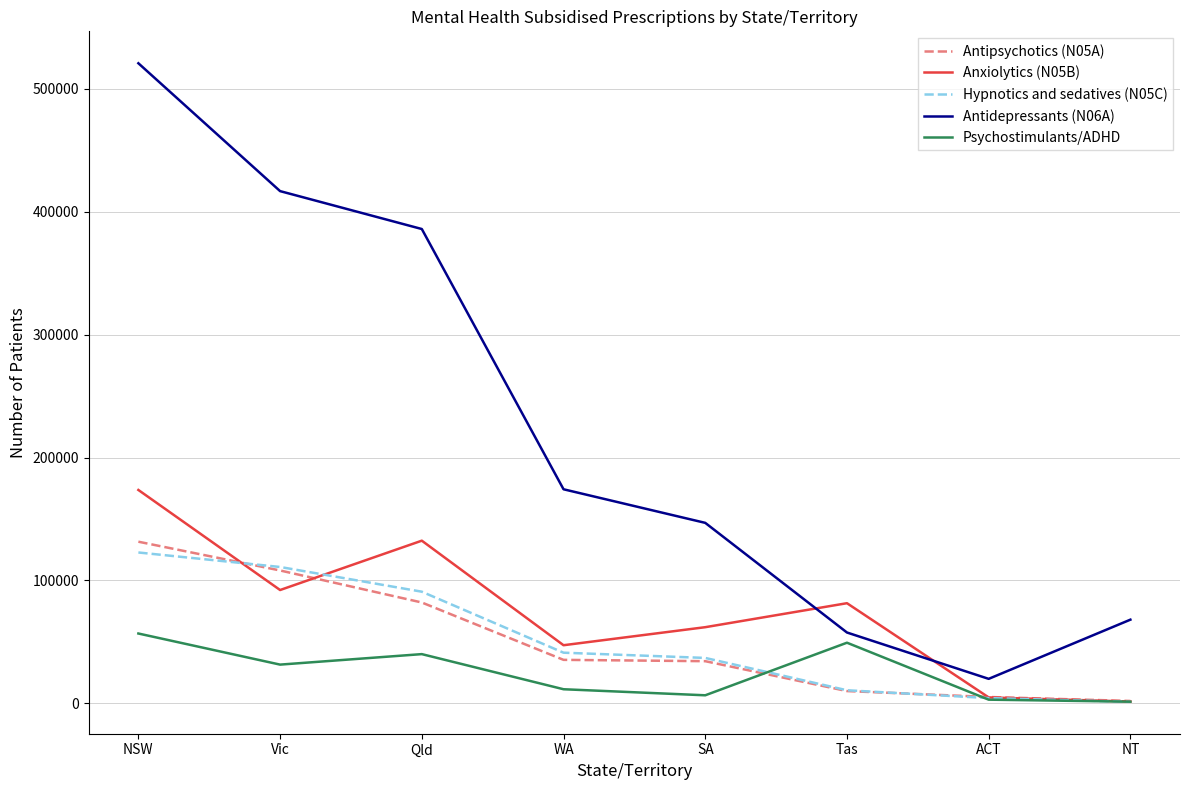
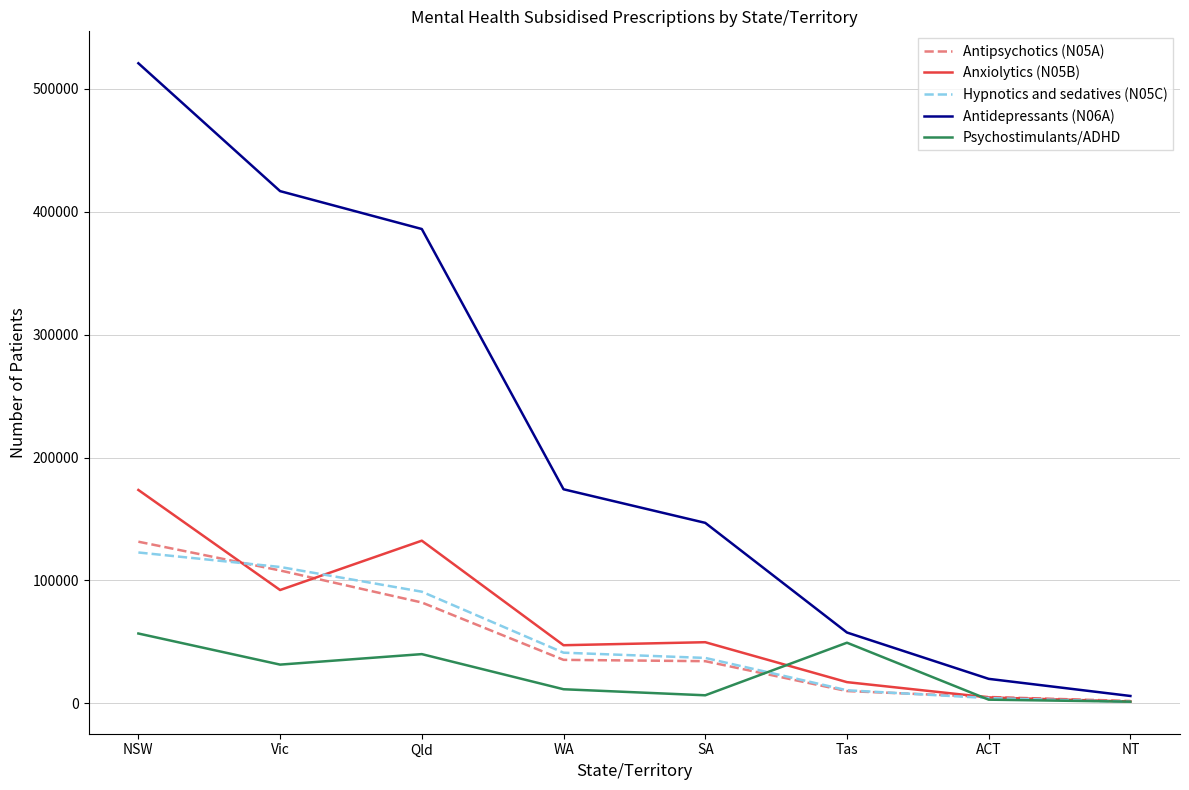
Anxiolytics (N05B), SA: 62000 -> 50000
Anxiolytics (N05B), Tas: 81000 -> 17000
Antidepressants (N06A), NT: 68000 -> 6000
